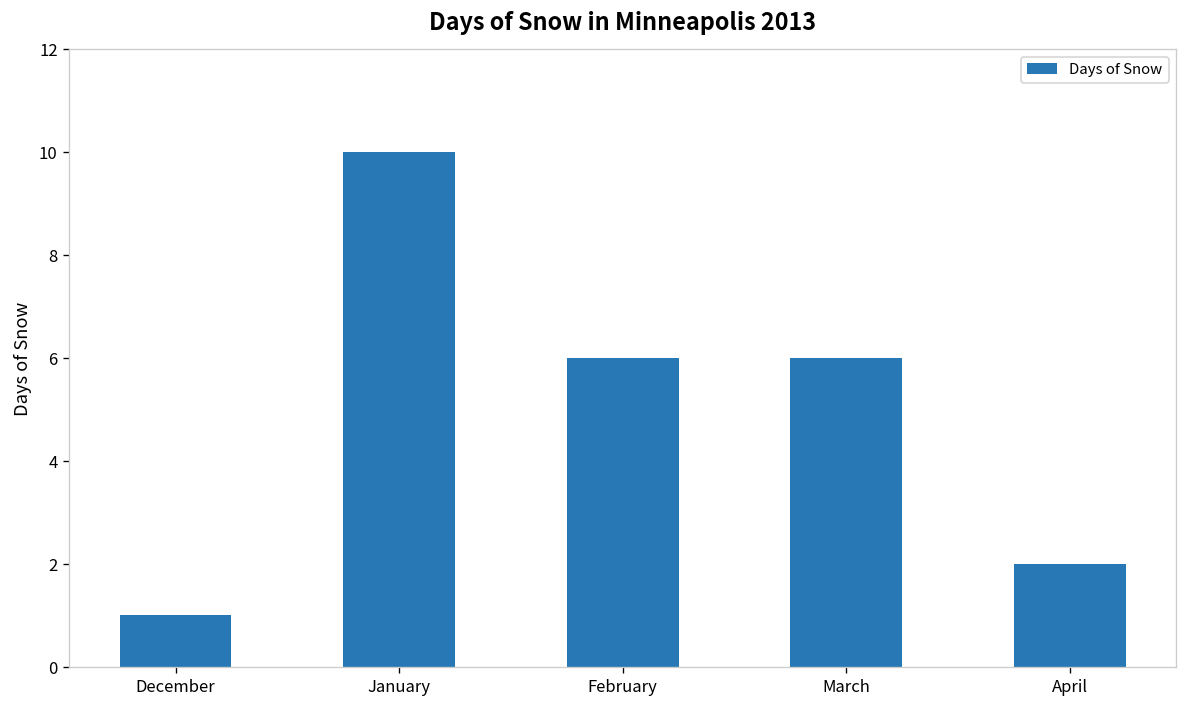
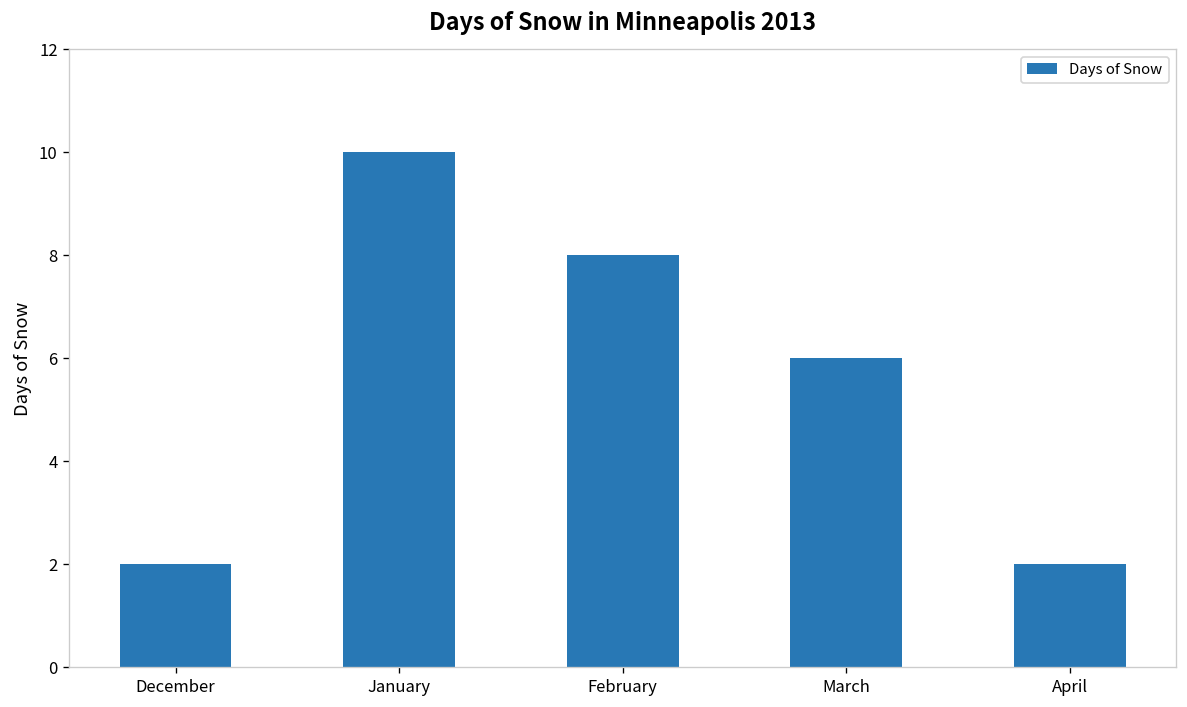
December: 1 -> 2
February: 6 -> 8
